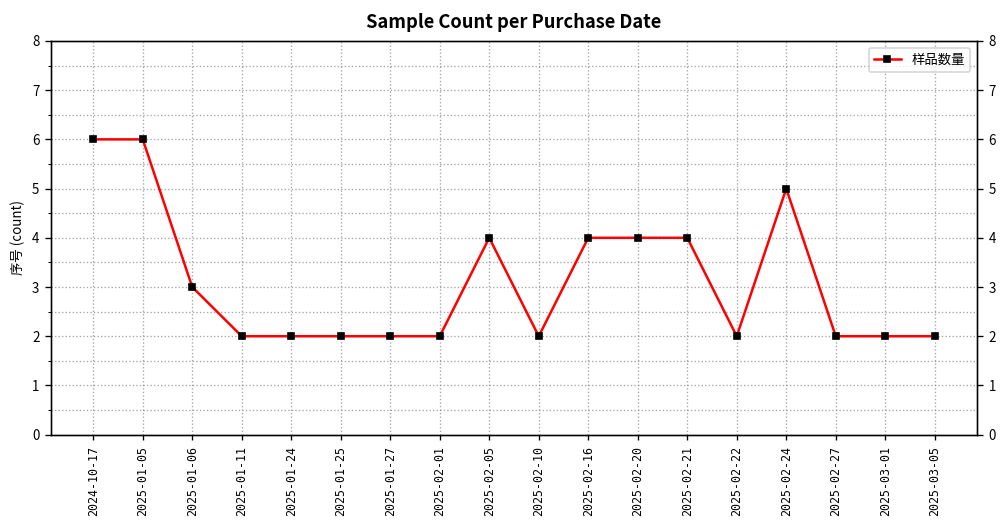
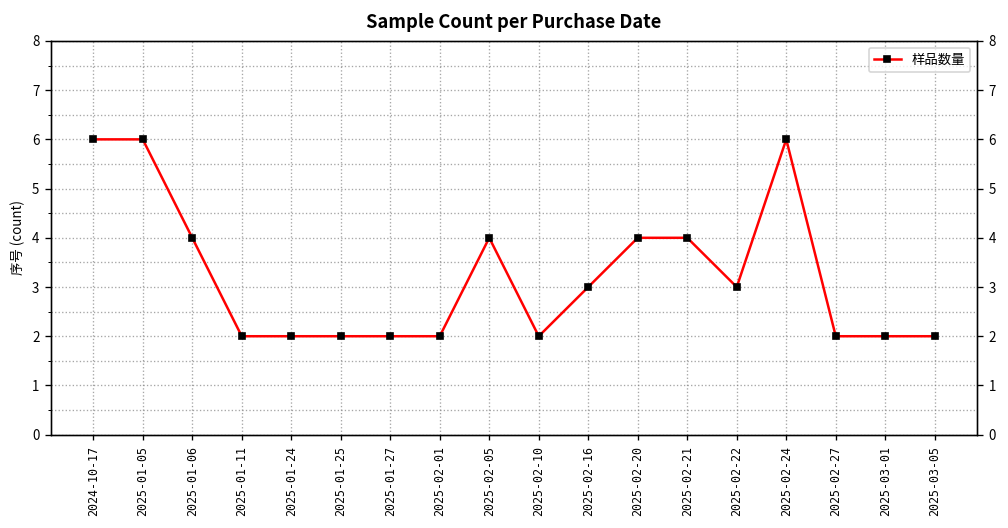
2025-01-06: 3 -> 4
2025-02-16: 4 -> 3
2025-02-22: 2 -> 3
2025-02-24: 5 -> 6
